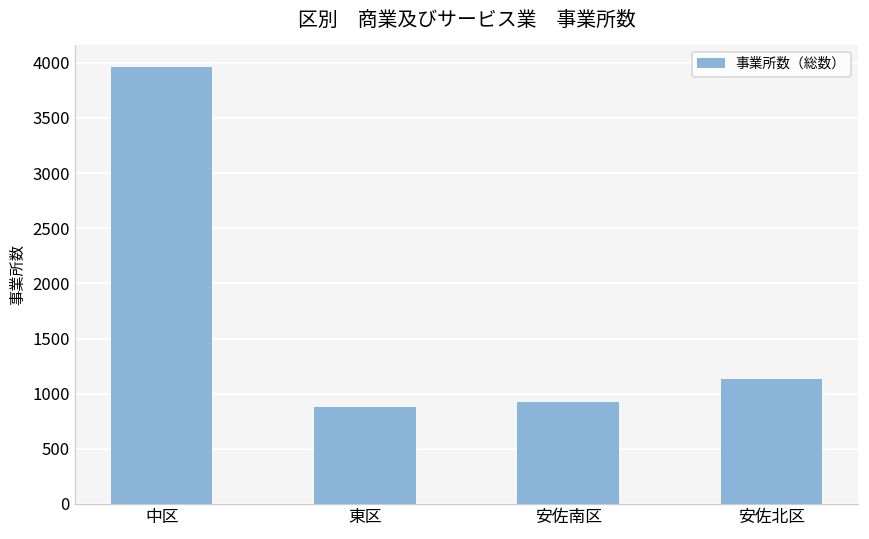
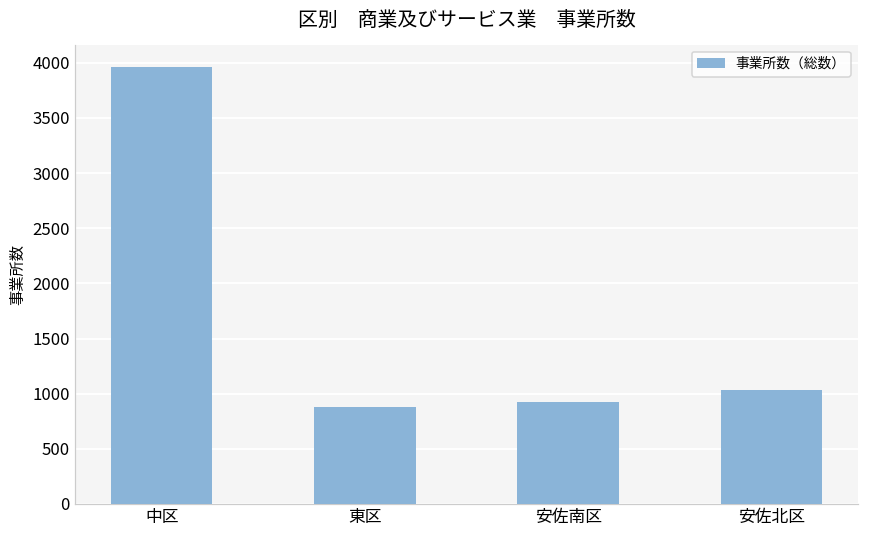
安佐北区: 1130 -> 1040
